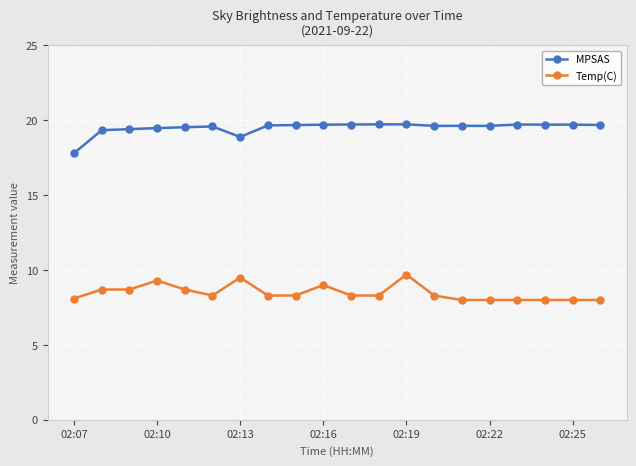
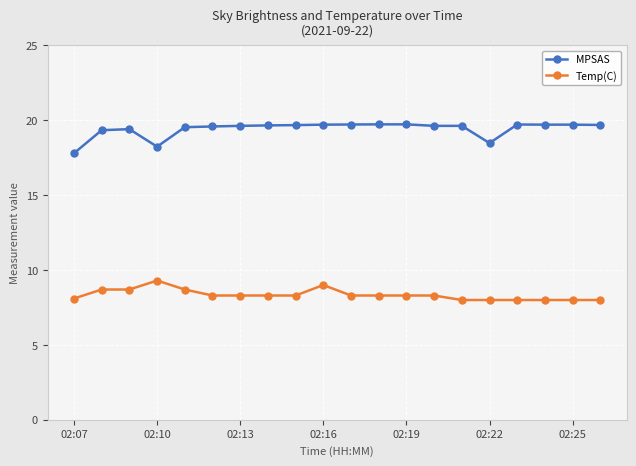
MPSAS, 02:10: 19.5 -> 18.2
MPSAS, 02:13: 18.9 -> 19.6
Temp(C), 02:13: 9.5 -> 8.3
Temp(C), 02:19: 9.7 -> 8.3
MPSAS, 02:22: 19.6 -> 18.5
